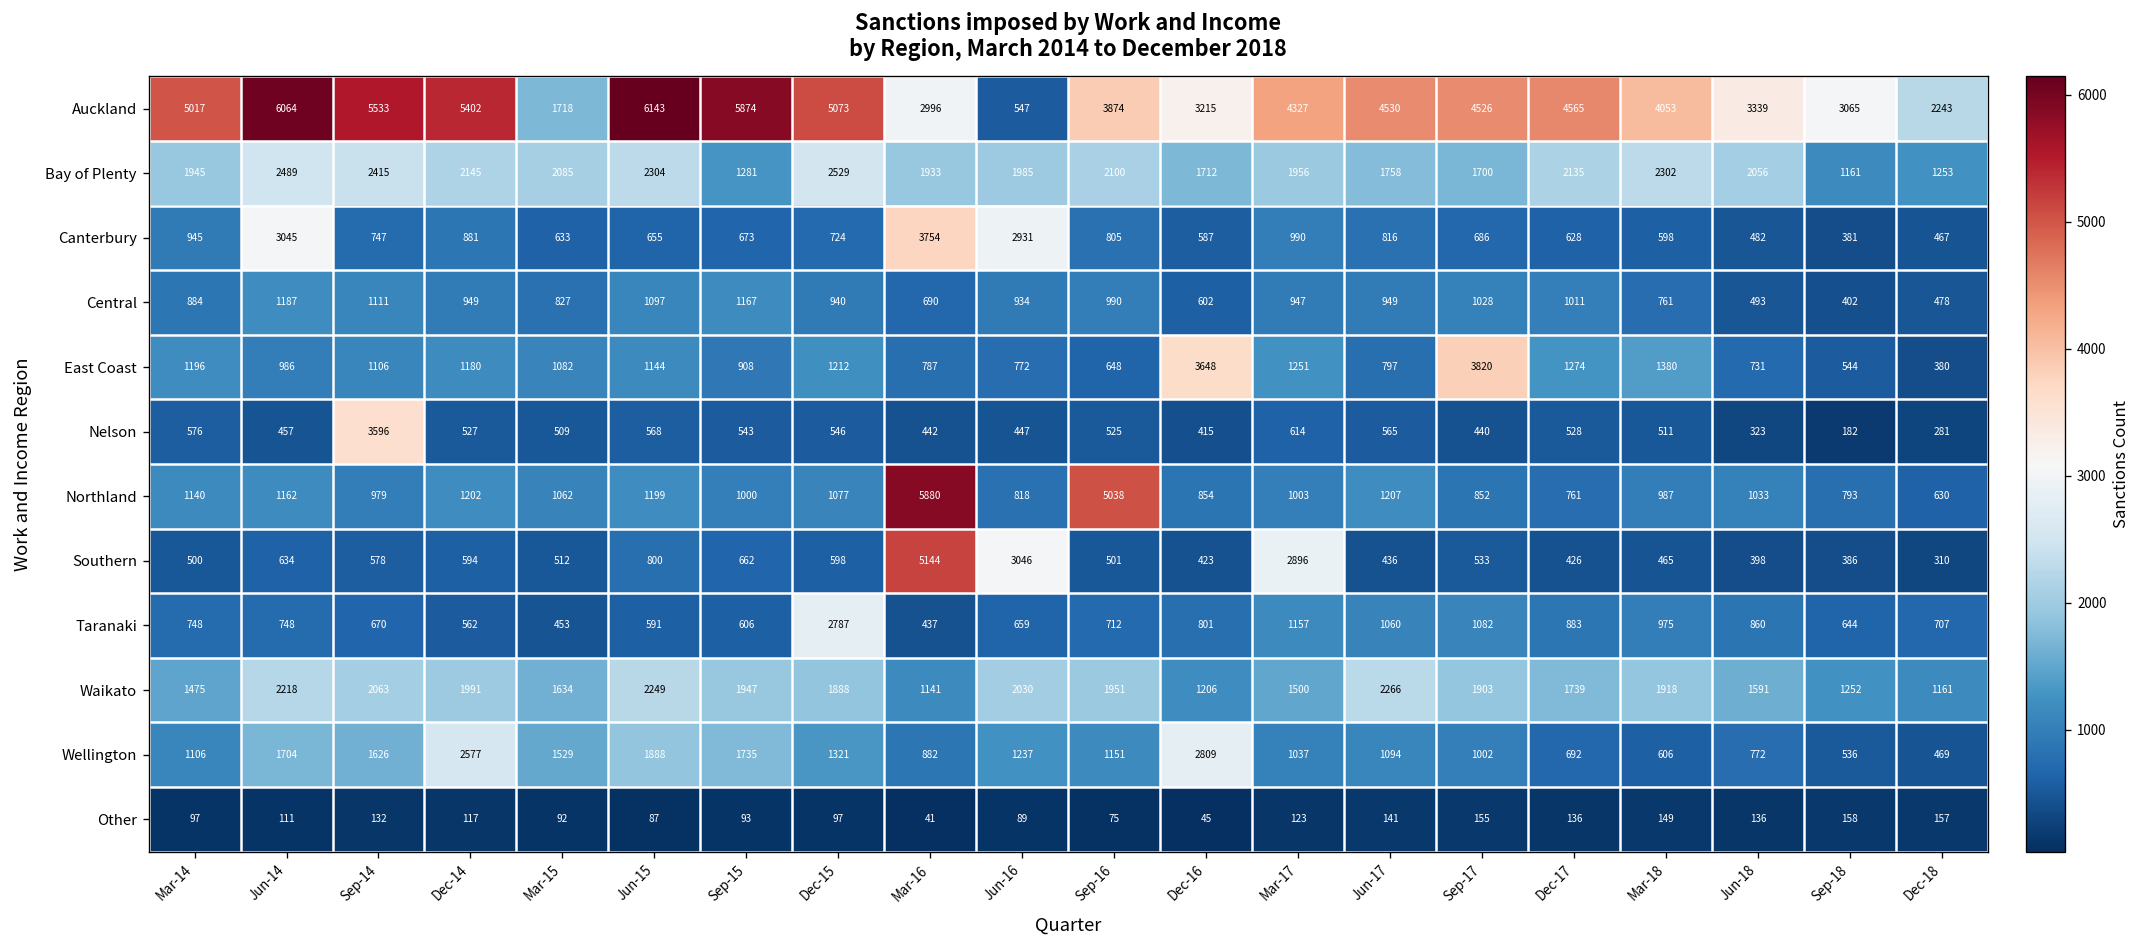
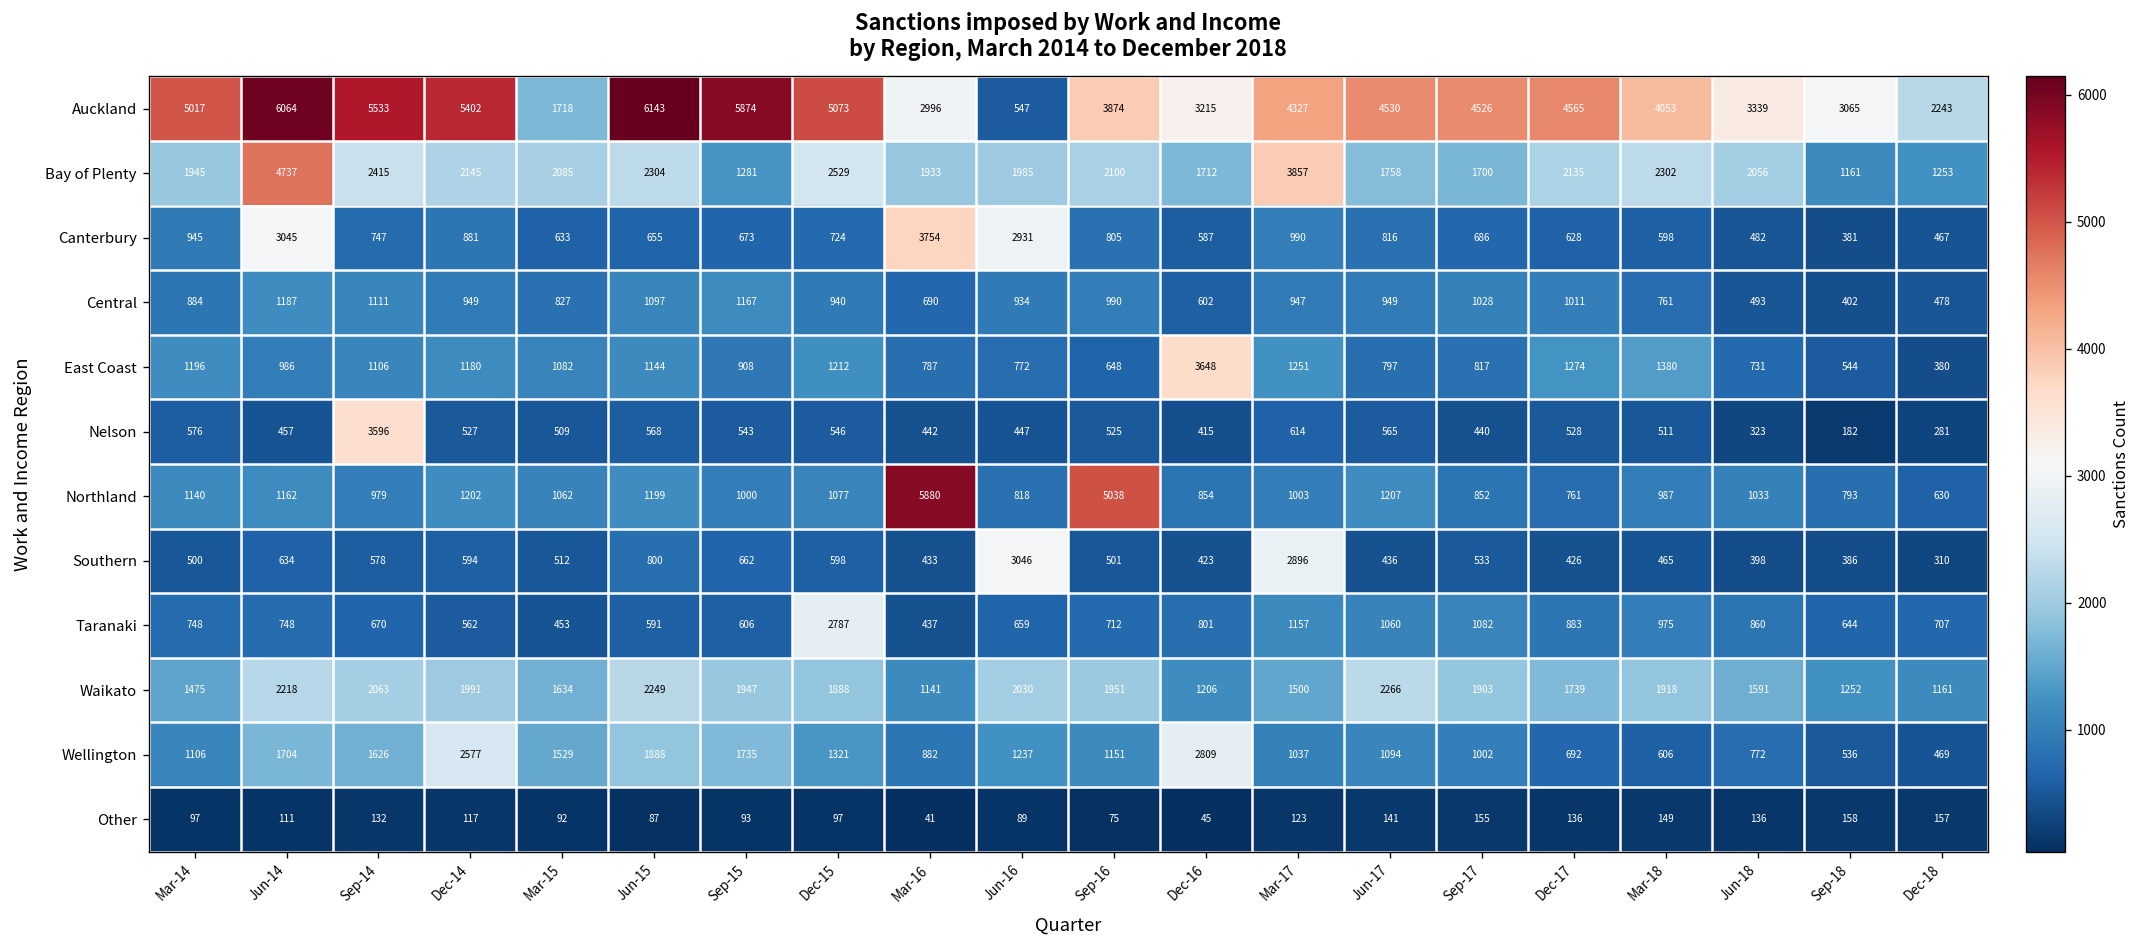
Bay of Plenty, Jun-14: 2489 -> 4737
Bay of Plenty, Mar-17: 1956 -> 3857
East Coast, Sep-17: 3820 -> 817
Southern, Mar-16: 5144 -> 433
